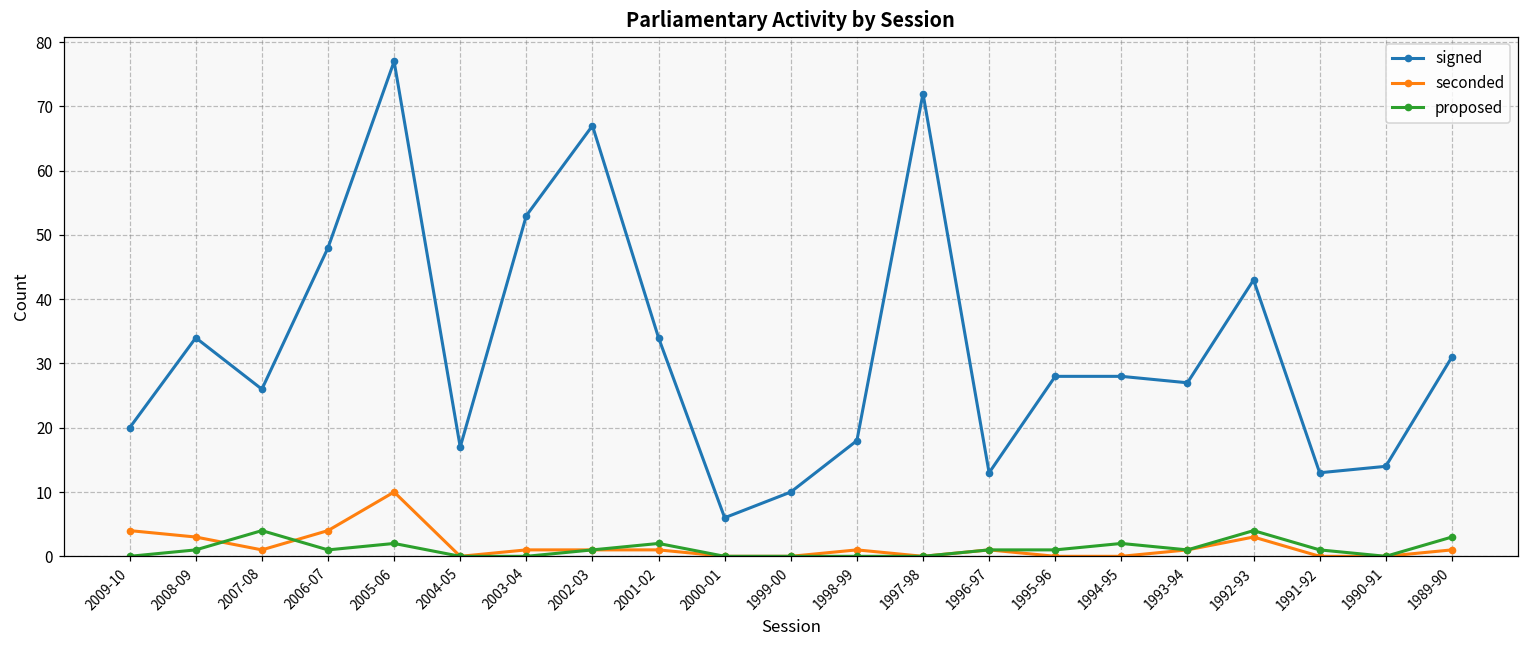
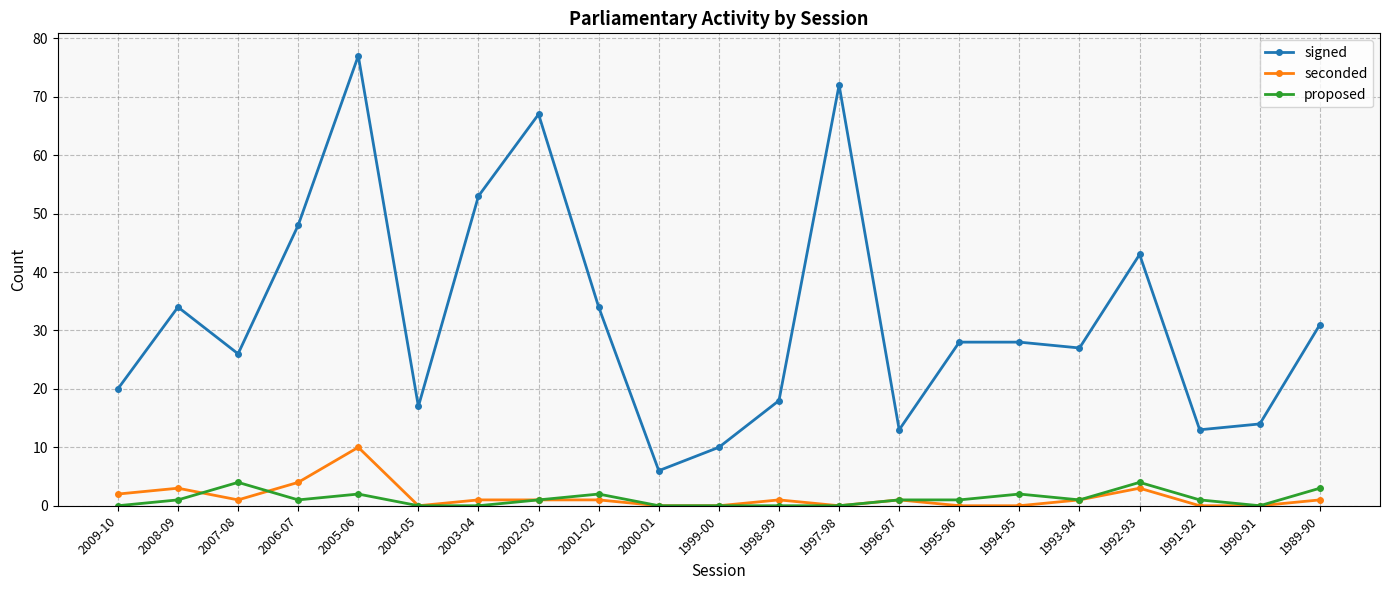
seconded, 2009-10: 4 -> 2
